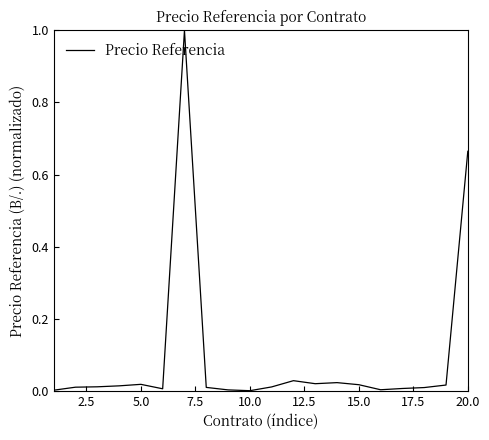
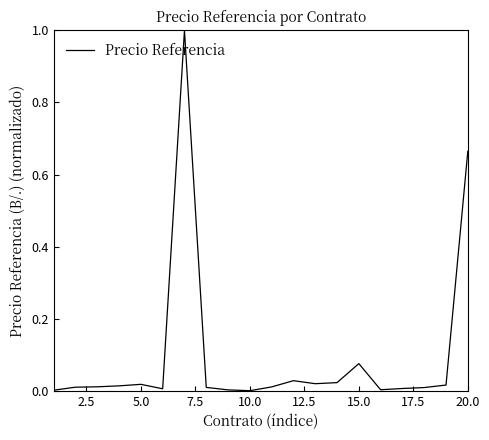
15.0: 0.02 -> 0.08
